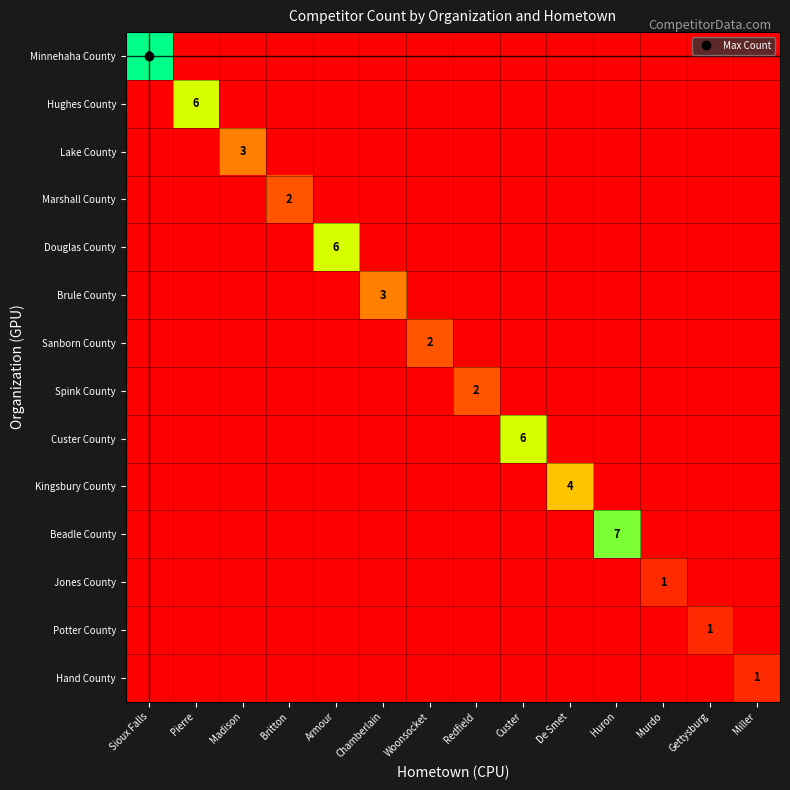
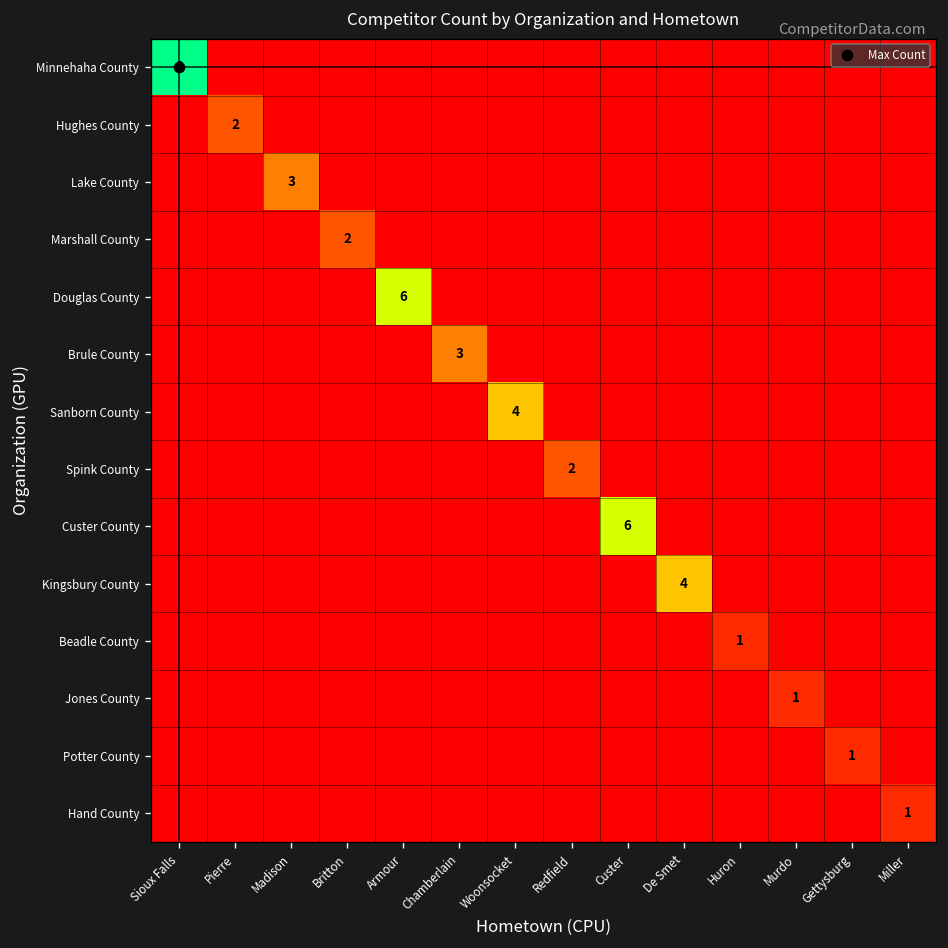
Hughes County, Pierre: 6 -> 2
Sanborn County, Woonsocket: 2 -> 4
Beadle County, Huron: 7 -> 1
